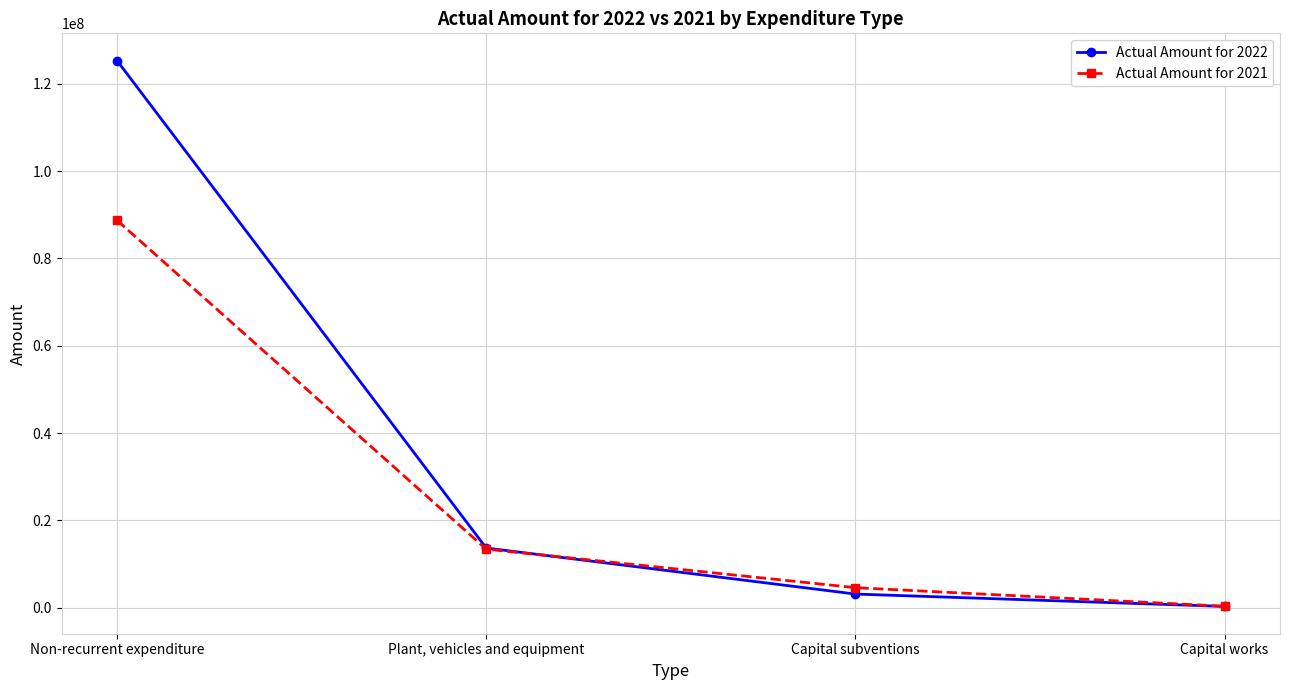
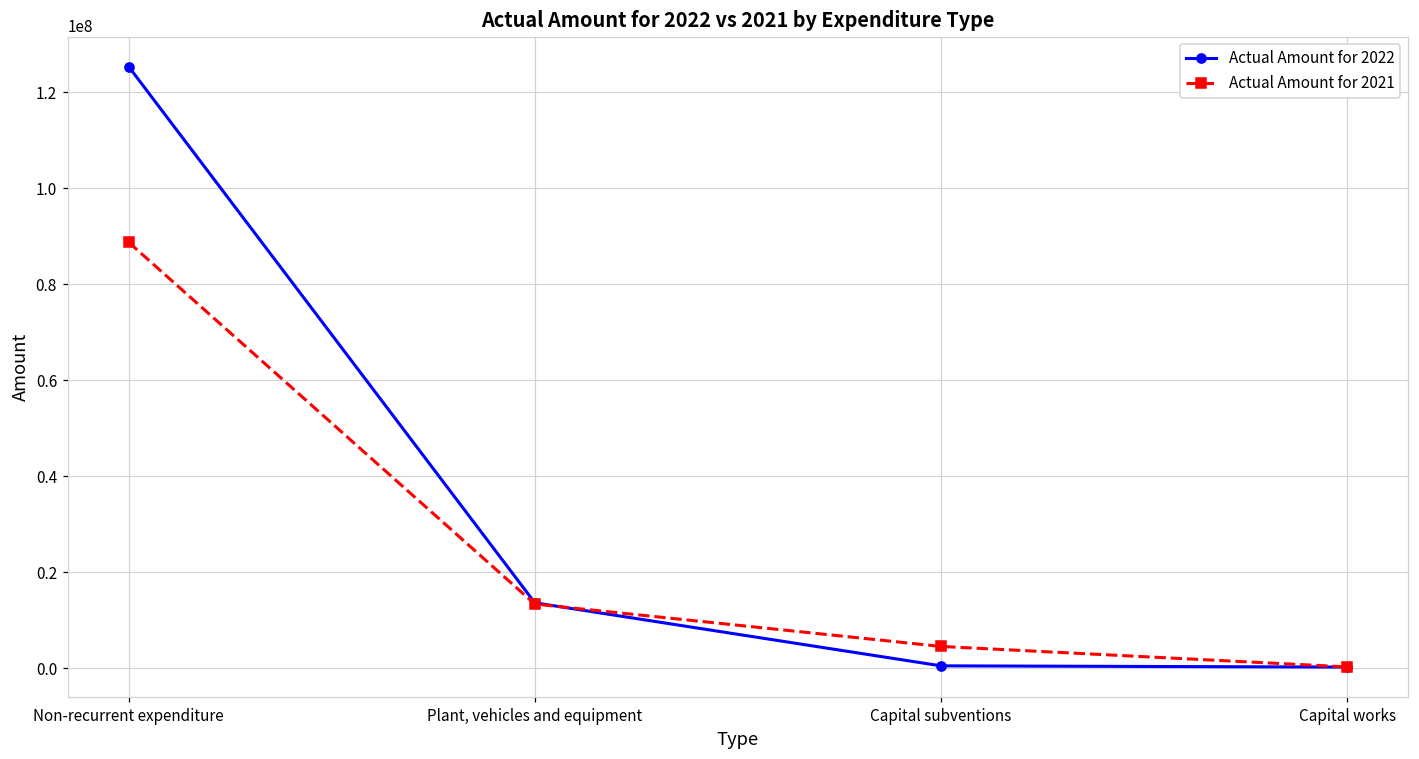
Actual Amount for 2022, Capital subventions: 3000000 -> 1000000
